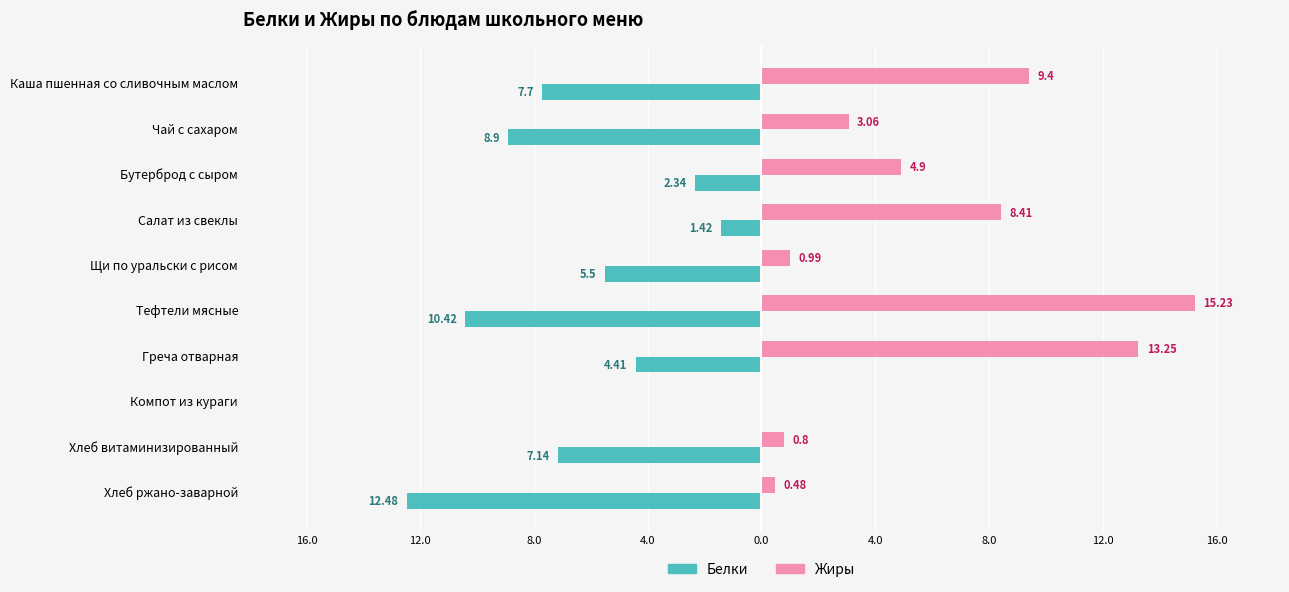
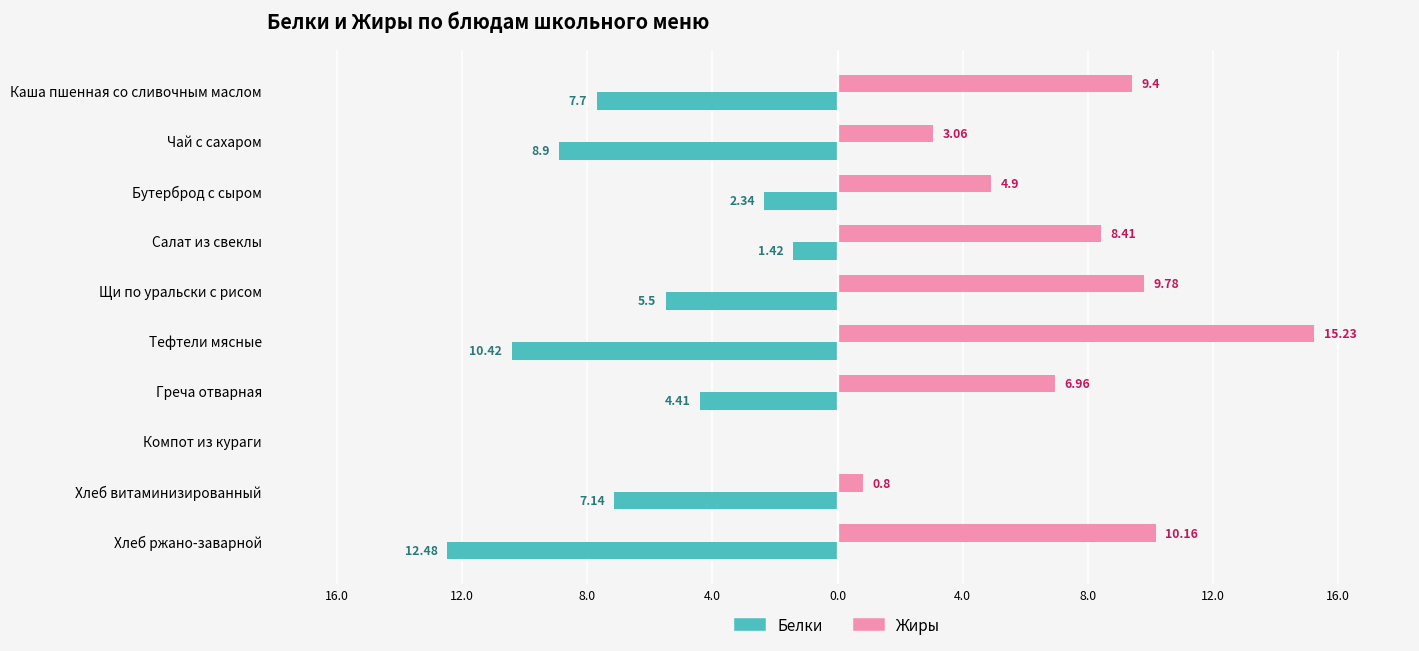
Жиры, Щи по уральски с рисом: 0.99 -> 9.78
Жиры, Греча отварная: 13.25 -> 6.96
Жиры, Хлеб ржано-заварной: 0.48 -> 10.16
